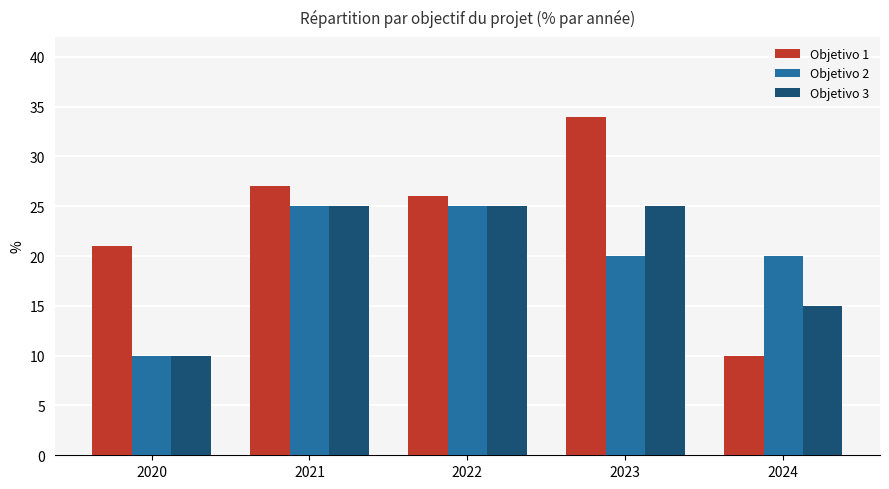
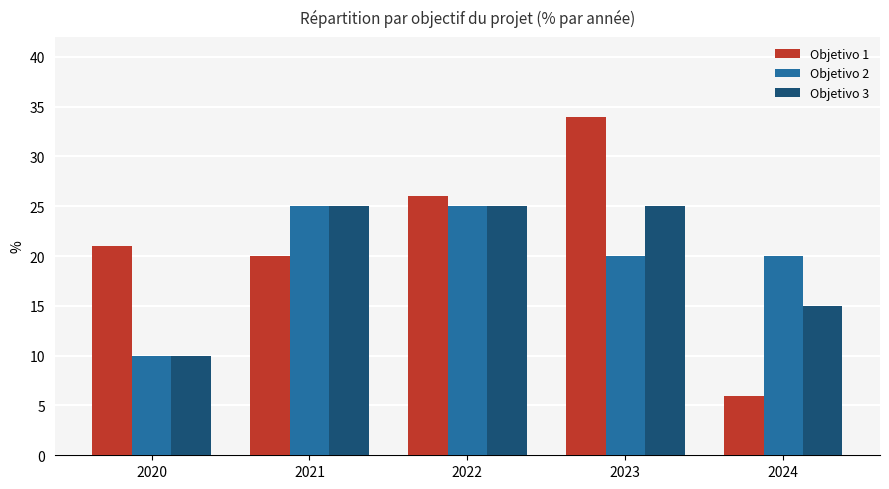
Objetivo 1, 2021: 27 -> 20
Objetivo 1, 2024: 10 -> 6
